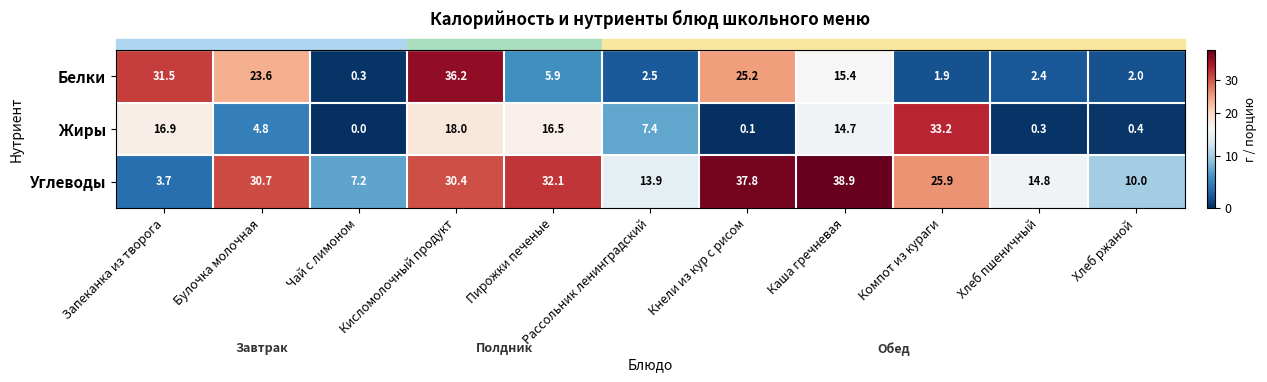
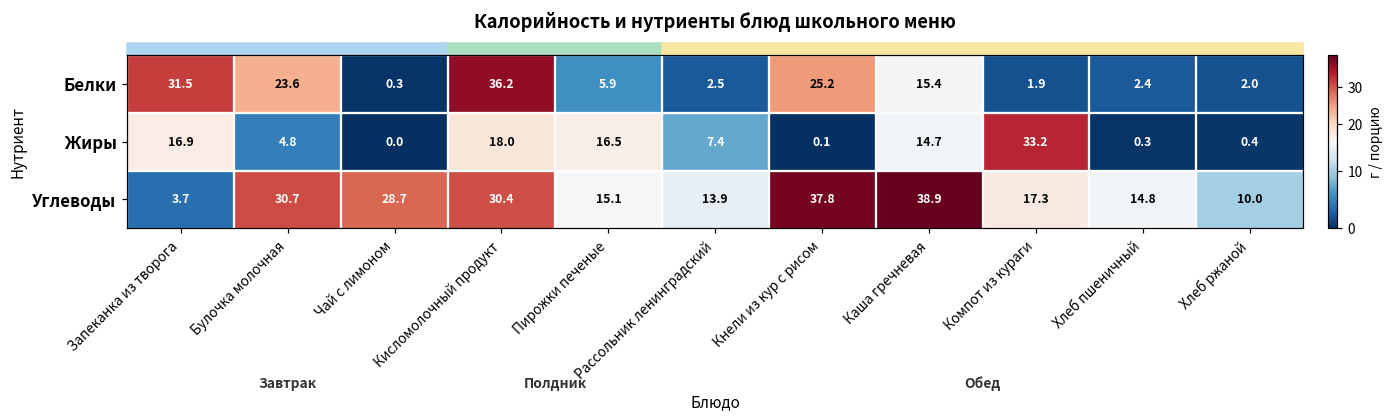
Углеводы, Чай с лимоном: 7.2 -> 28.7
Углеводы, Пирожки печеные: 32.1 -> 15.1
Углеводы, Компот из кураги: 25.9 -> 17.3
